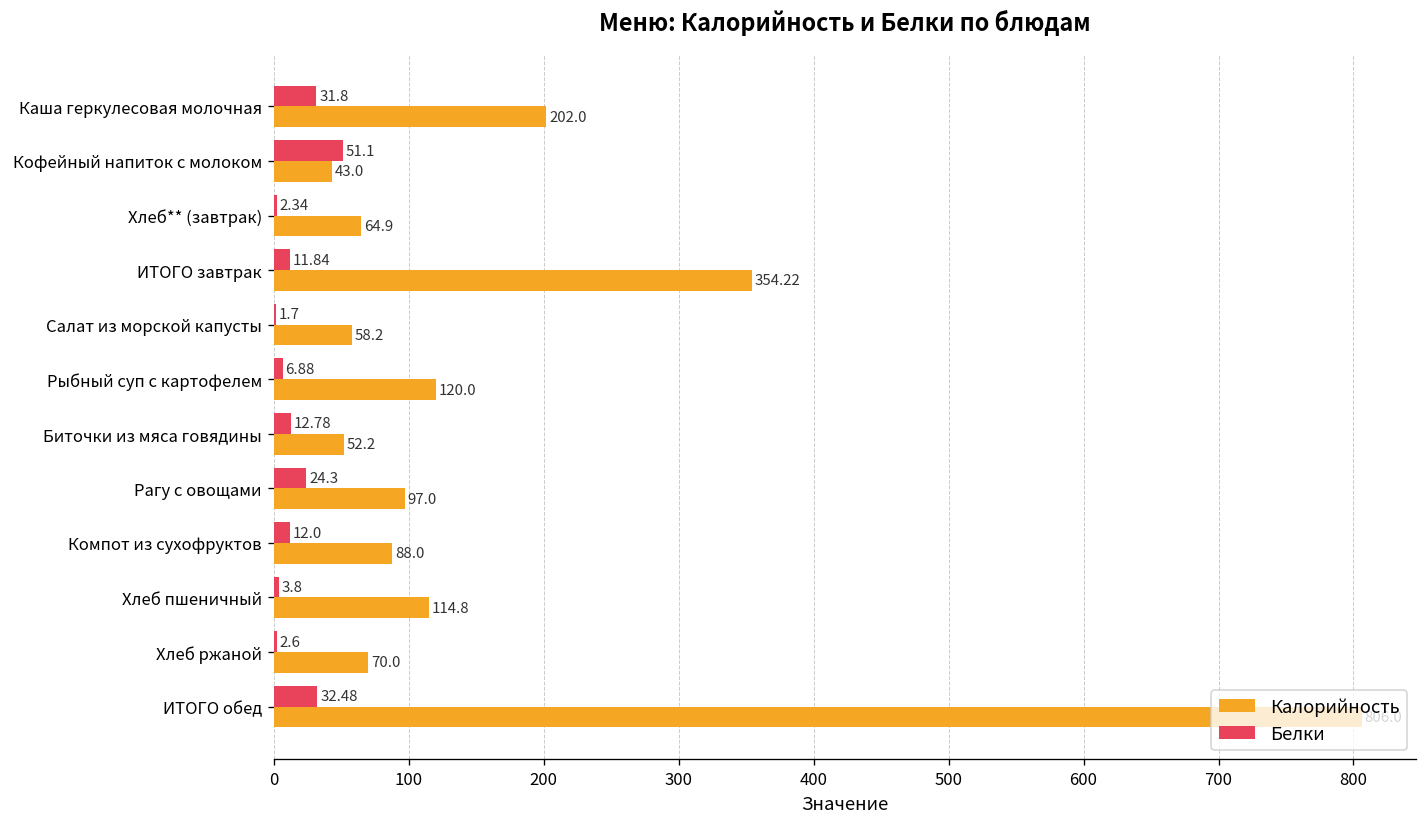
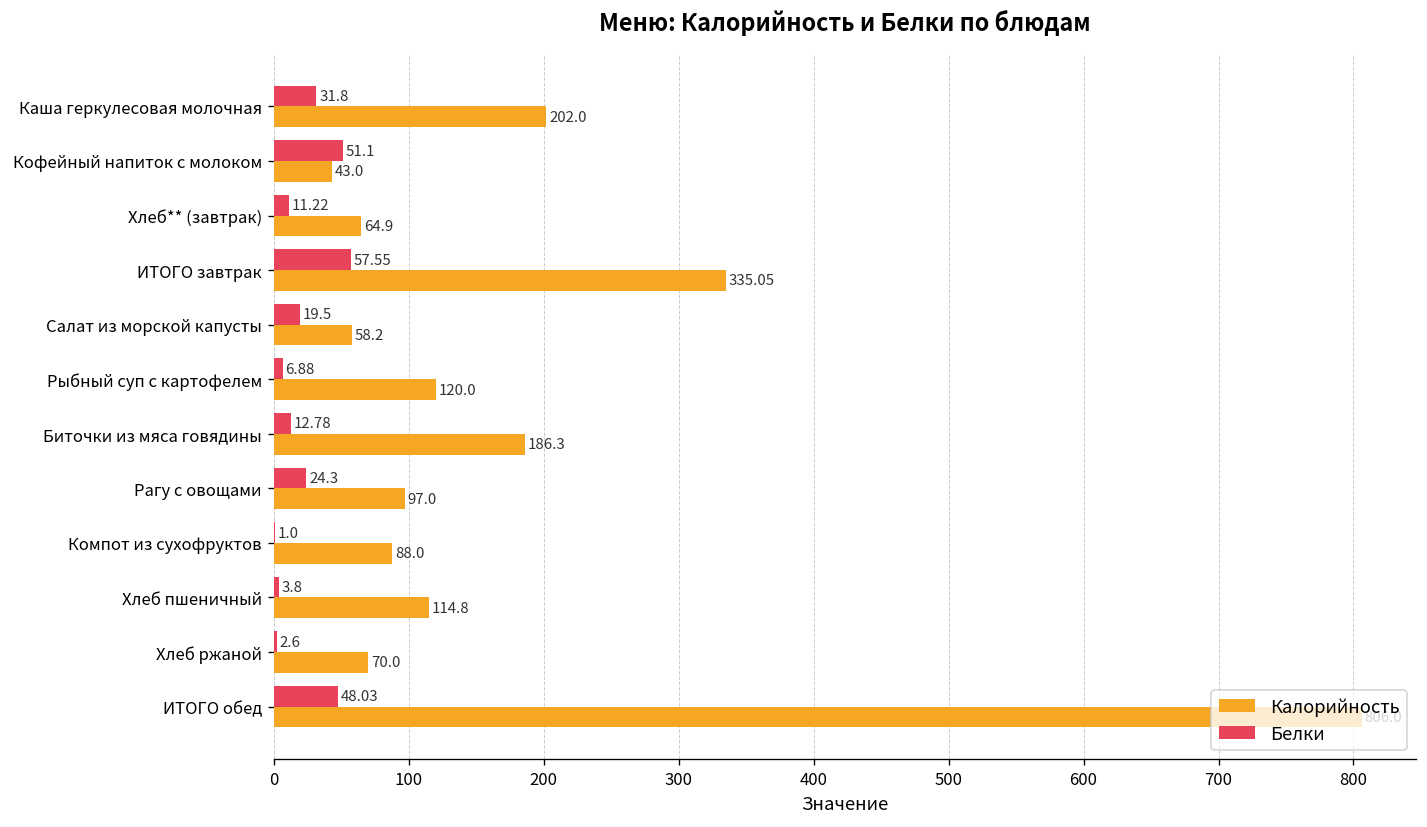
Белки, Хлеб** (завтрак): 2.34 -> 11.22
Белки, ИТОГО завтрак: 11.84 -> 57.55
Калорийность, ИТОГО завтрак: 354.22 -> 335.05
Белки, Салат из морской капусты: 1.7 -> 19.5
Калорийность, Биточки из мяса говядины: 52.2 -> 186.3
Белки, Компот из сухофруктов: 12.0 -> 1.0
Белки, ИТОГО обед: 32.48 -> 48.03
